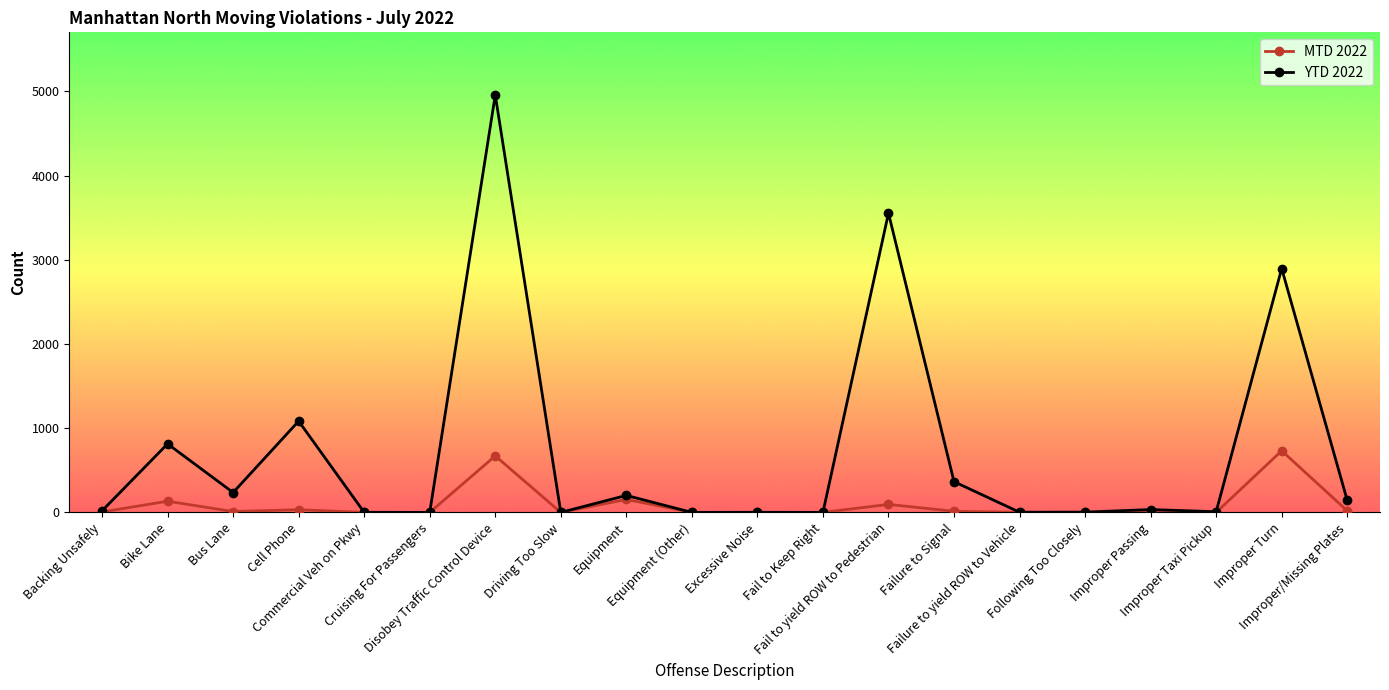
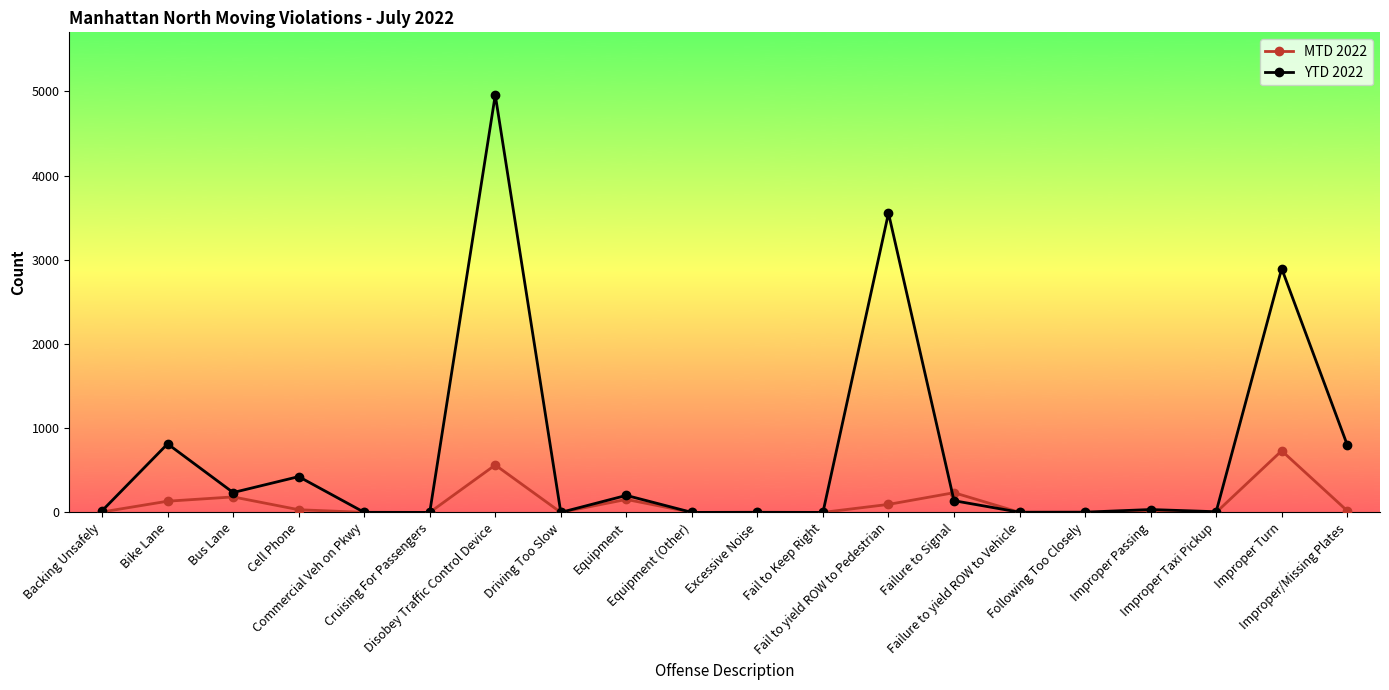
MTD 2022, Bus Lane: 0 -> 200
YTD 2022, Cell Phone: 1100 -> 400
MTD 2022, Disobey Traffic Control Device: 700 -> 600
MTD 2022, Failure to Signal: 0 -> 200
YTD 2022, Failure to Signal: 400 -> 100
YTD 2022, Improper/Missing Plates: 100 -> 800
